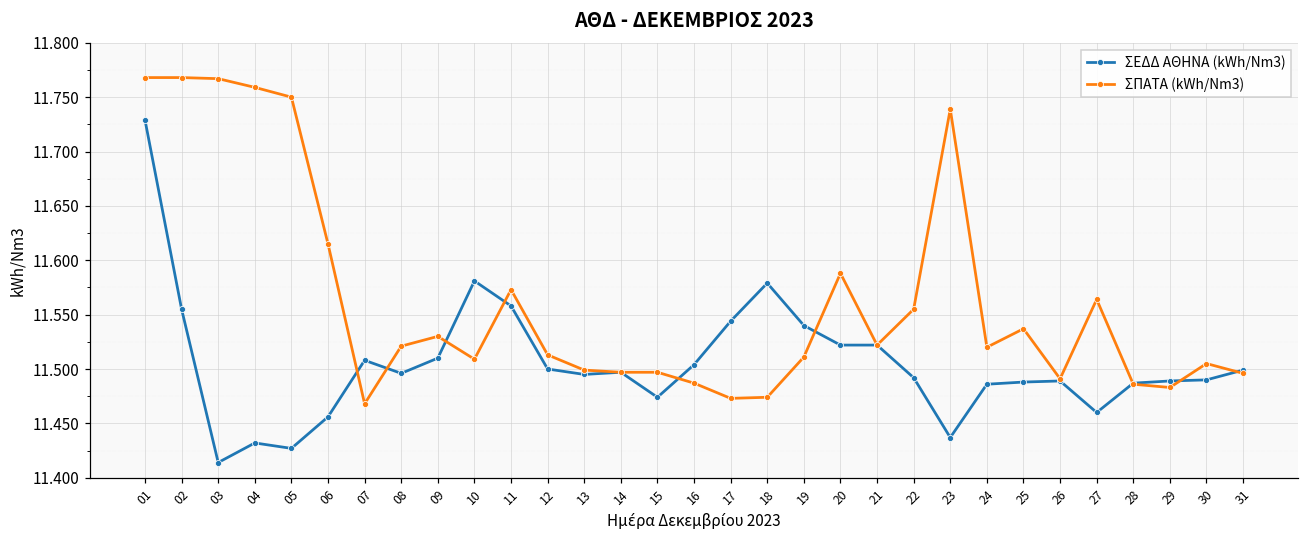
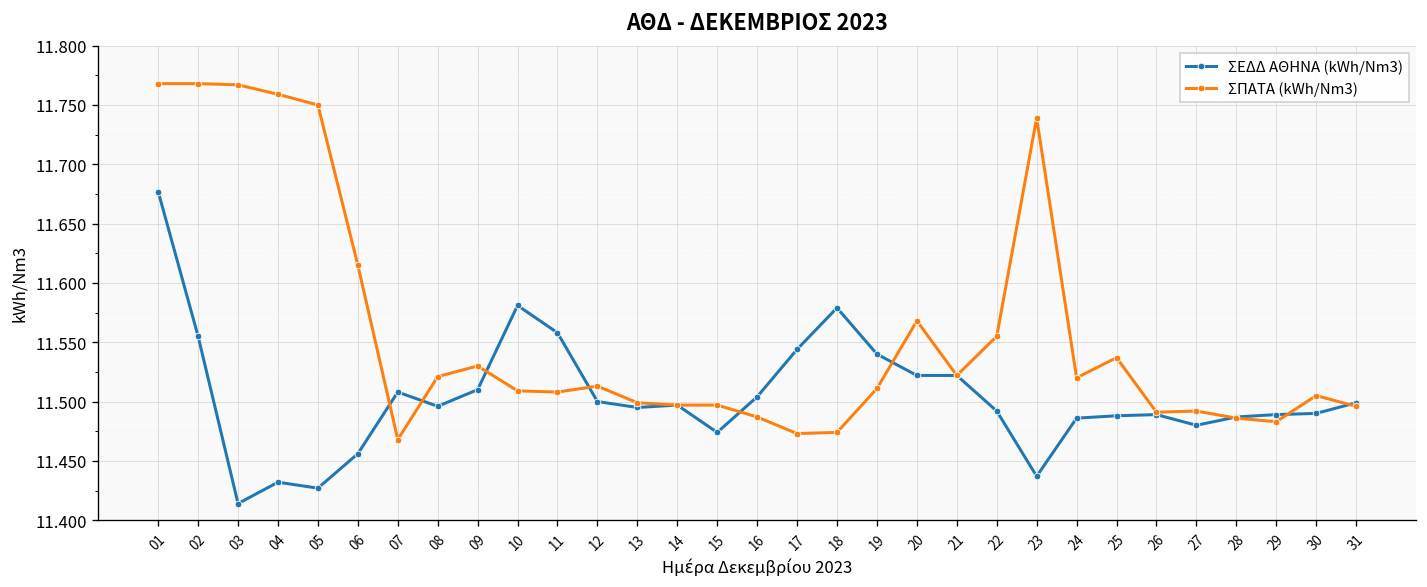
ΣΕΔΔ ΑΘΗΝΑ (kWh/Nm3), 01: 11.73 -> 11.68
ΣΠΑΤΑ (kWh/Nm3), 11: 11.57 -> 11.51
ΣΠΑΤΑ (kWh/Nm3), 20: 11.59 -> 11.57
ΣΕΔΔ ΑΘΗΝΑ (kWh/Nm3), 27: 11.46 -> 11.48
ΣΠΑΤΑ (kWh/Nm3), 27: 11.56 -> 11.49
